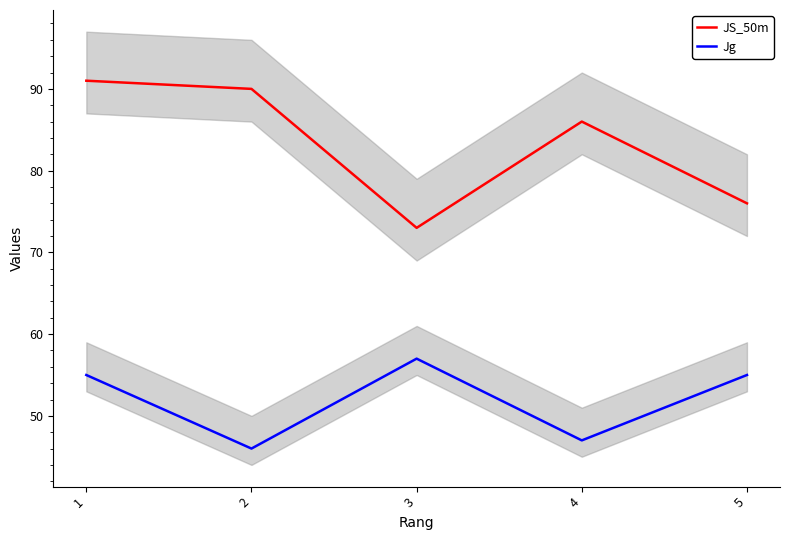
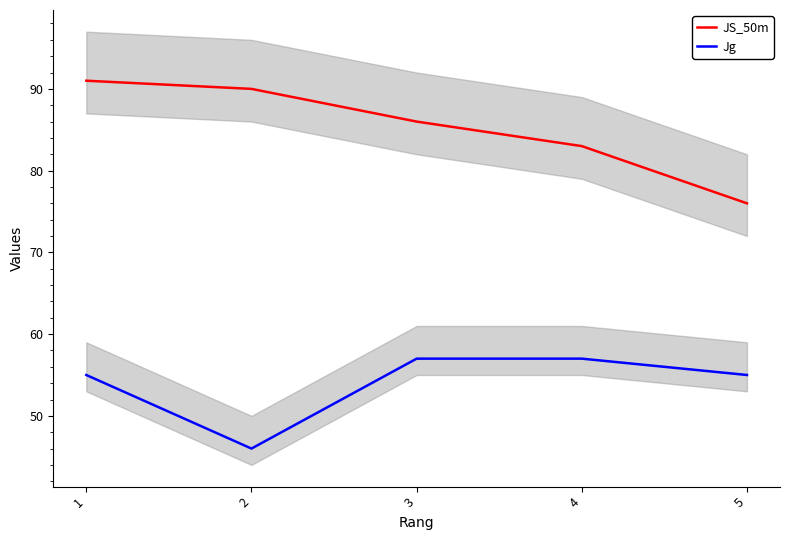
JS_50m, 3: 73 -> 86
JS_50m, 4: 86 -> 83
Jg, 4: 47 -> 57
